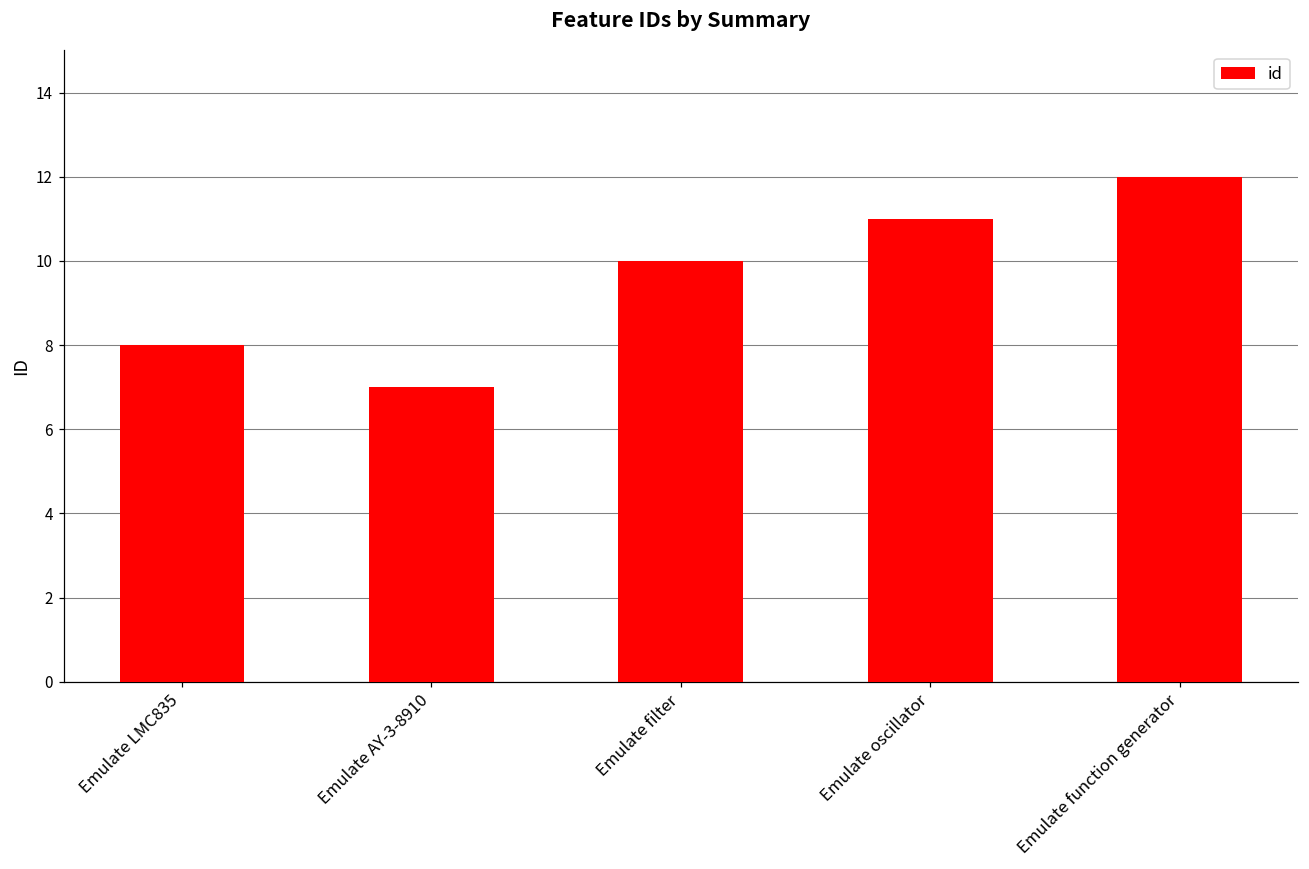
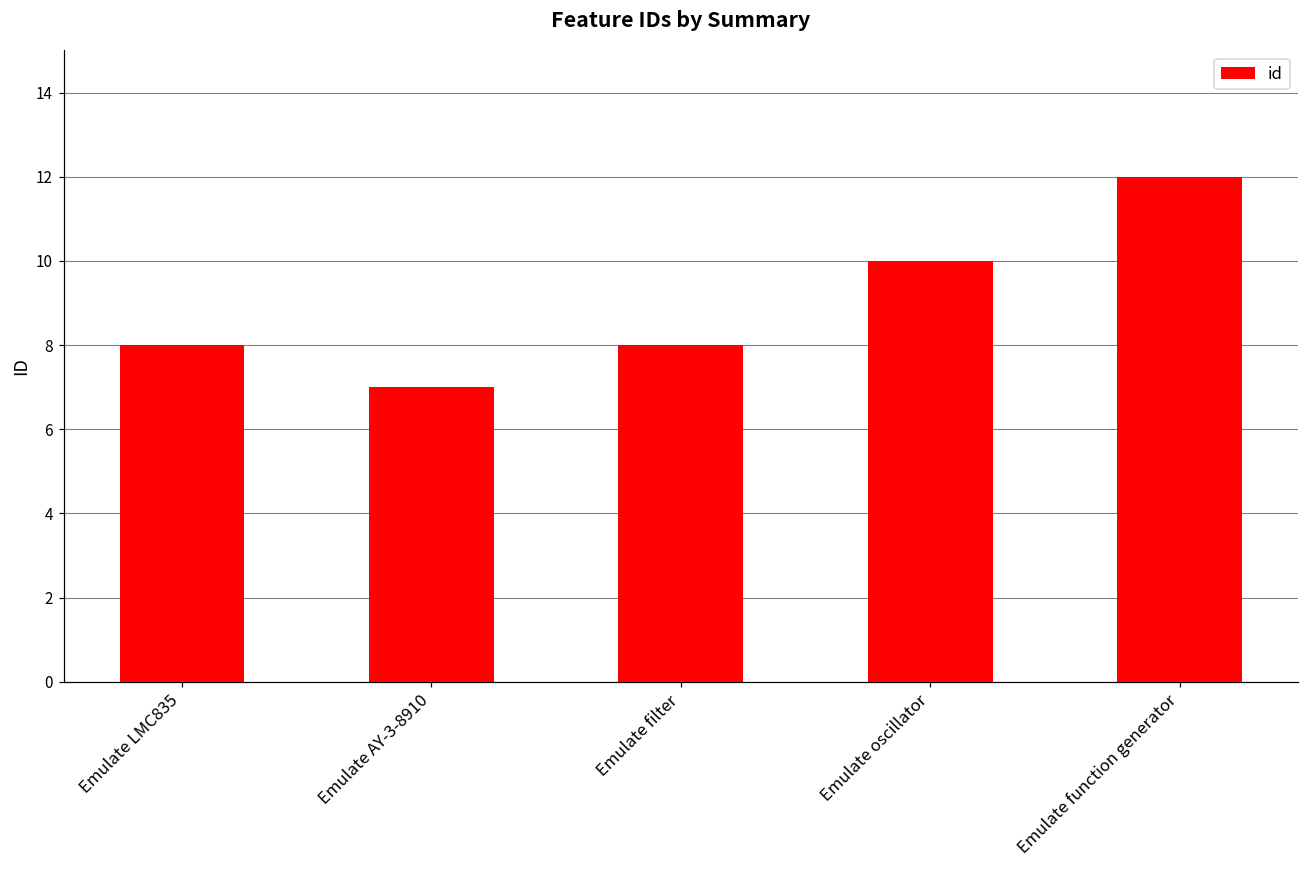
Emulate filter: 10 -> 8
Emulate oscillator: 11 -> 10
